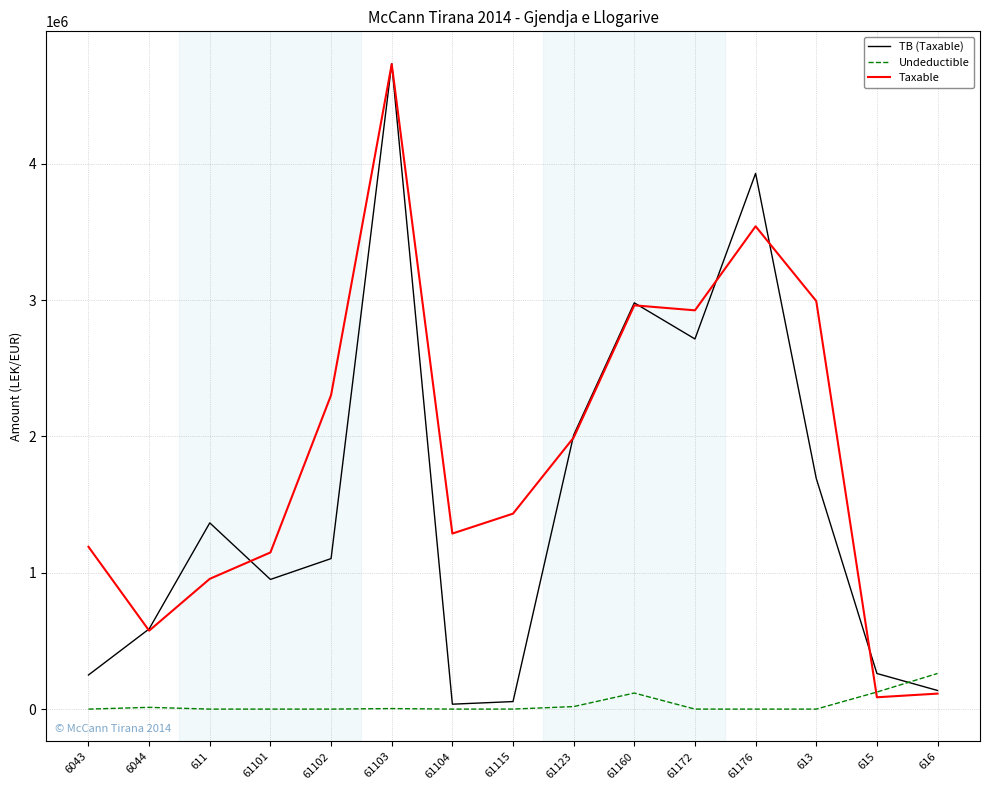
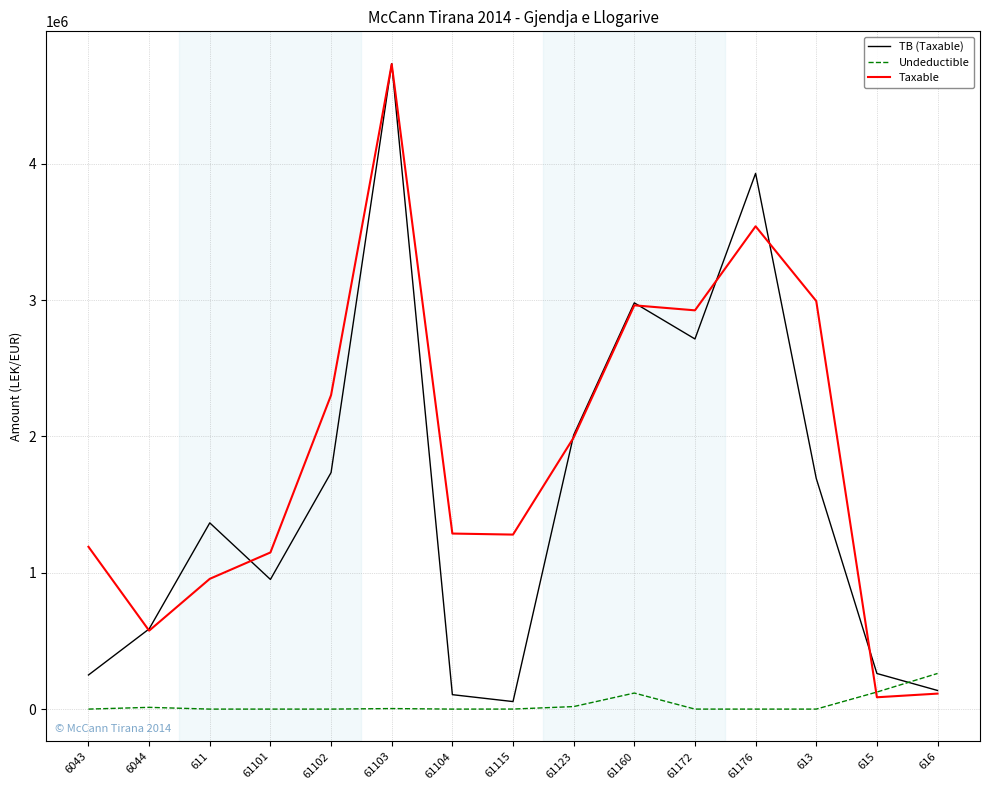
TB (Taxable), 61102: 1100000 -> 1740000
TB (Taxable), 61104: 40000 -> 110000
Taxable, 61115: 1430000 -> 1280000
